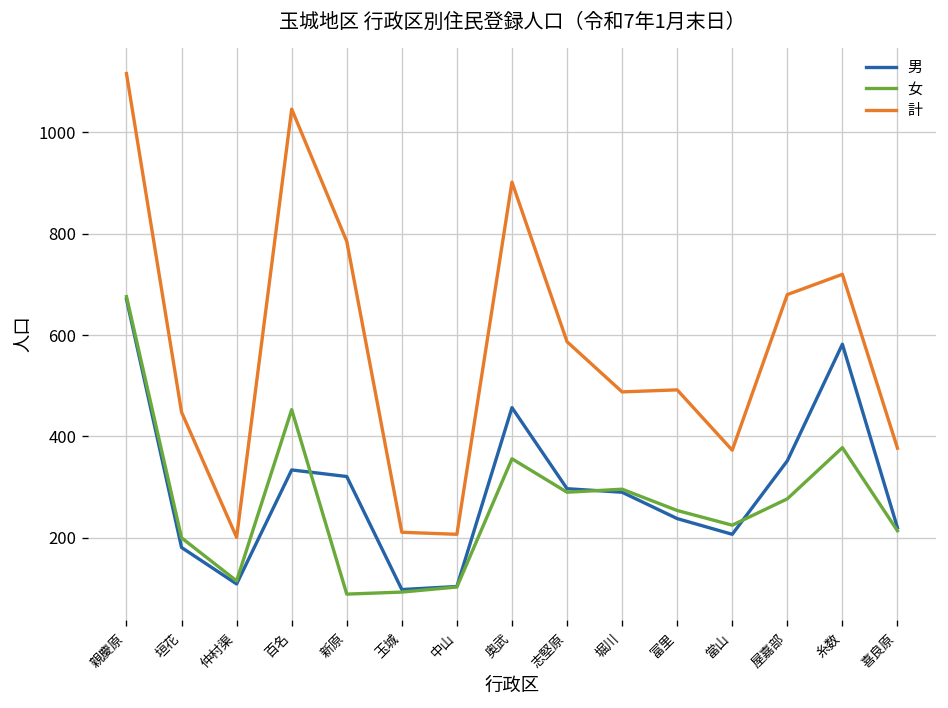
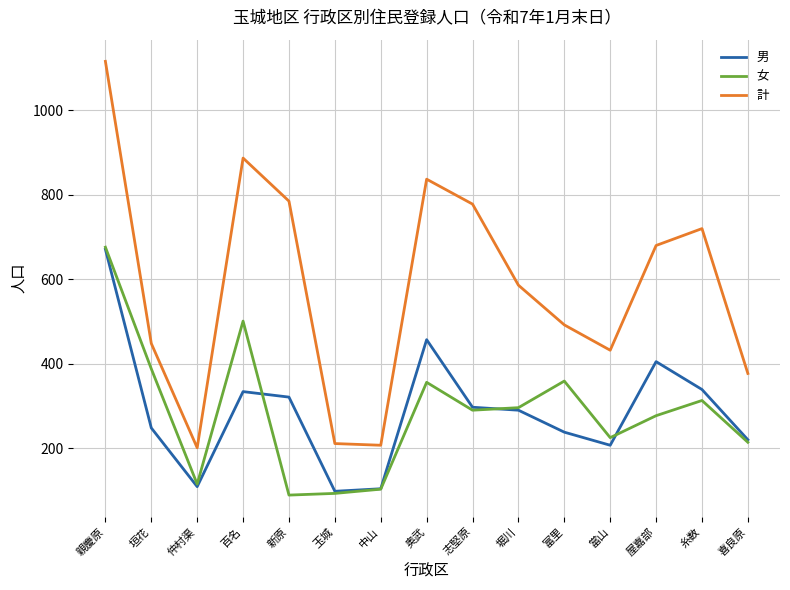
男, 垣花: 180 -> 250
女, 垣花: 200 -> 390
女, 百名: 450 -> 500
計, 百名: 1050 -> 890
計, 奥武: 900 -> 840
計, 志堅原: 590 -> 780
計, 堀川: 490 -> 590
女, 富里: 250 -> 360
計, 當山: 370 -> 430
男, 屋嘉部: 350 -> 410
男, 糸数: 580 -> 340
女, 糸数: 380 -> 310
